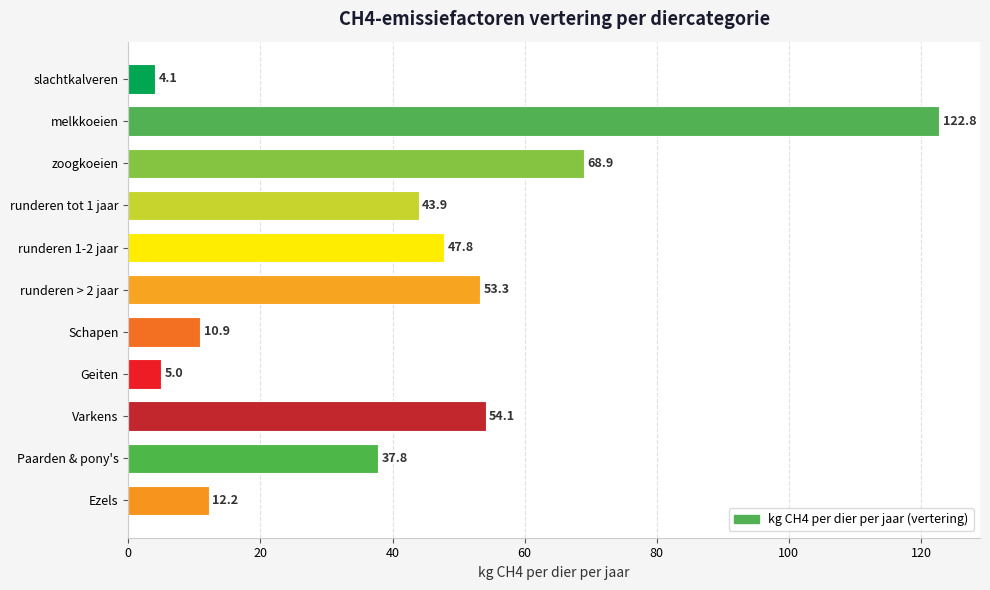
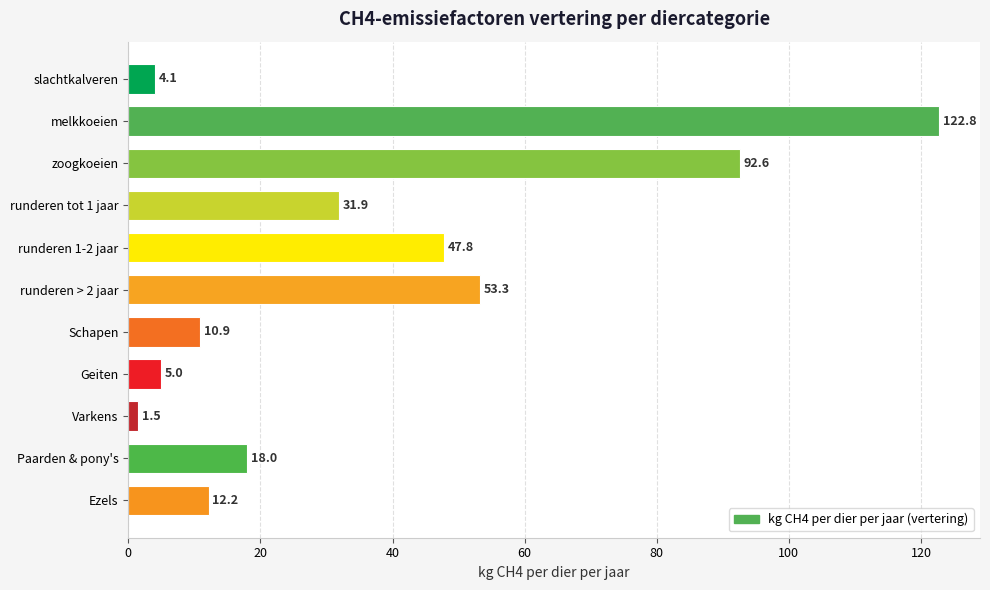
zoogkoeien: 68.9 -> 92.6
runderen tot 1 jaar: 43.9 -> 31.9
Varkens: 54.1 -> 1.5
Paarden & pony's: 37.8 -> 18.0
